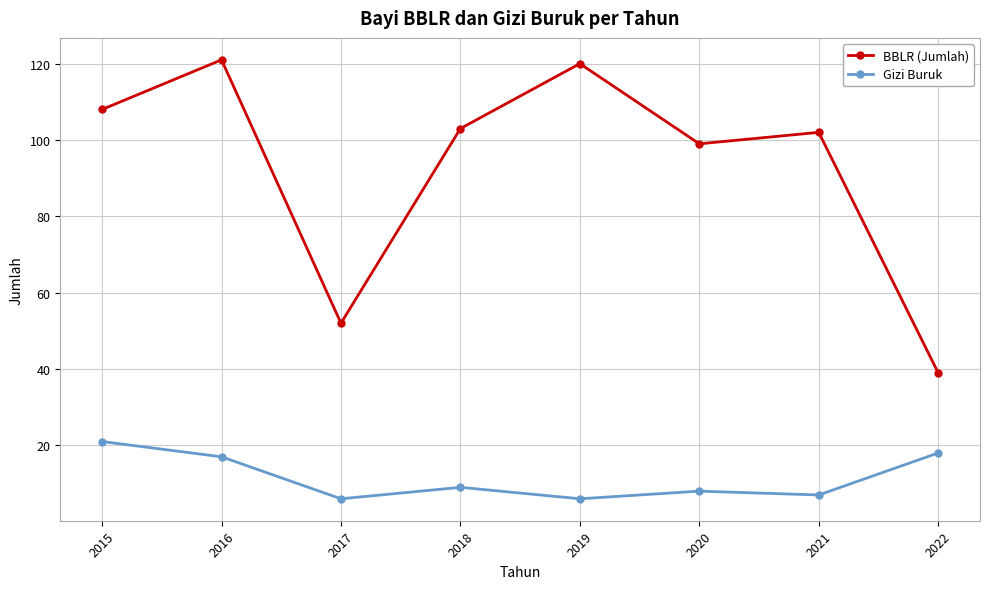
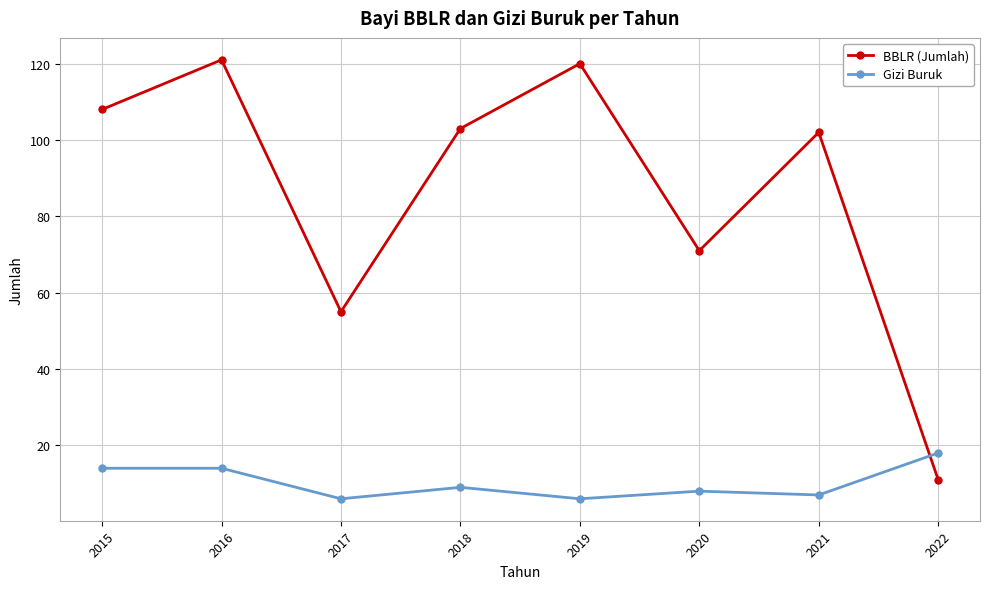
Gizi Buruk, 2015: 21 -> 14
Gizi Buruk, 2016: 17 -> 14
BBLR (Jumlah), 2017: 52 -> 55
BBLR (Jumlah), 2020: 99 -> 71
BBLR (Jumlah), 2022: 39 -> 11
